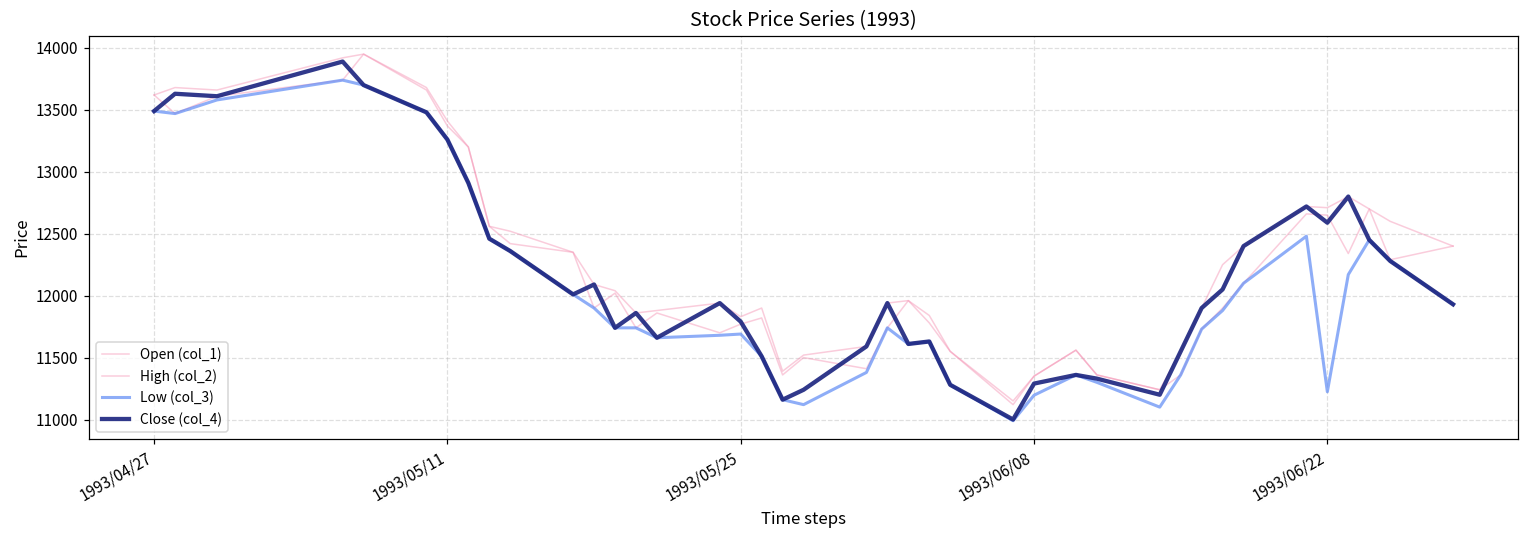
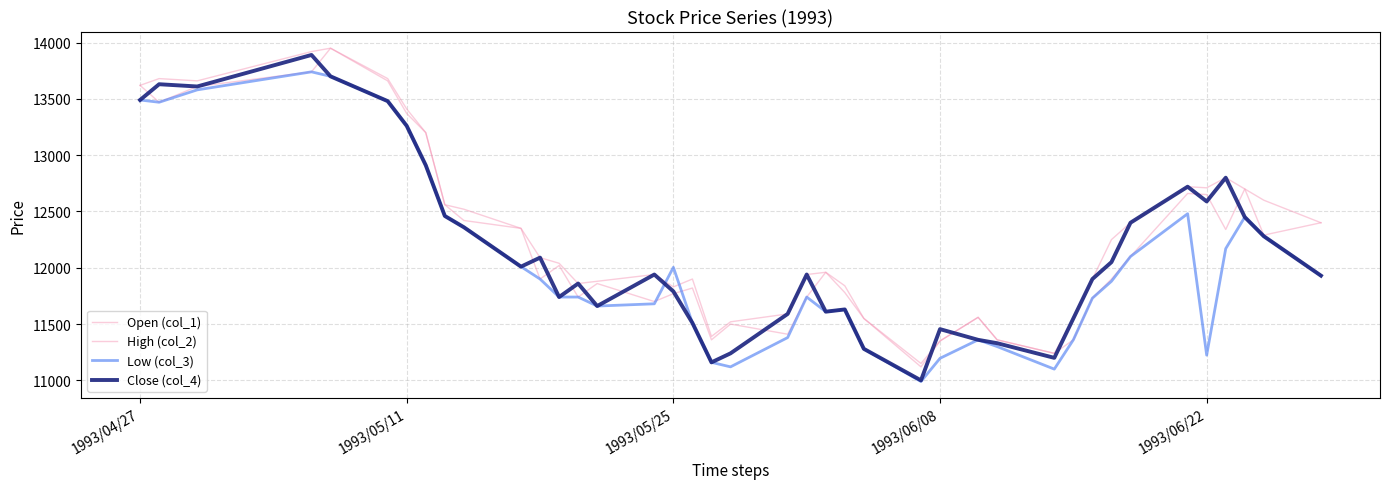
Low (col_3), 1993/05/25: 11690 -> 12000
Close (col_4), 1993/06/08: 11290 -> 11460
